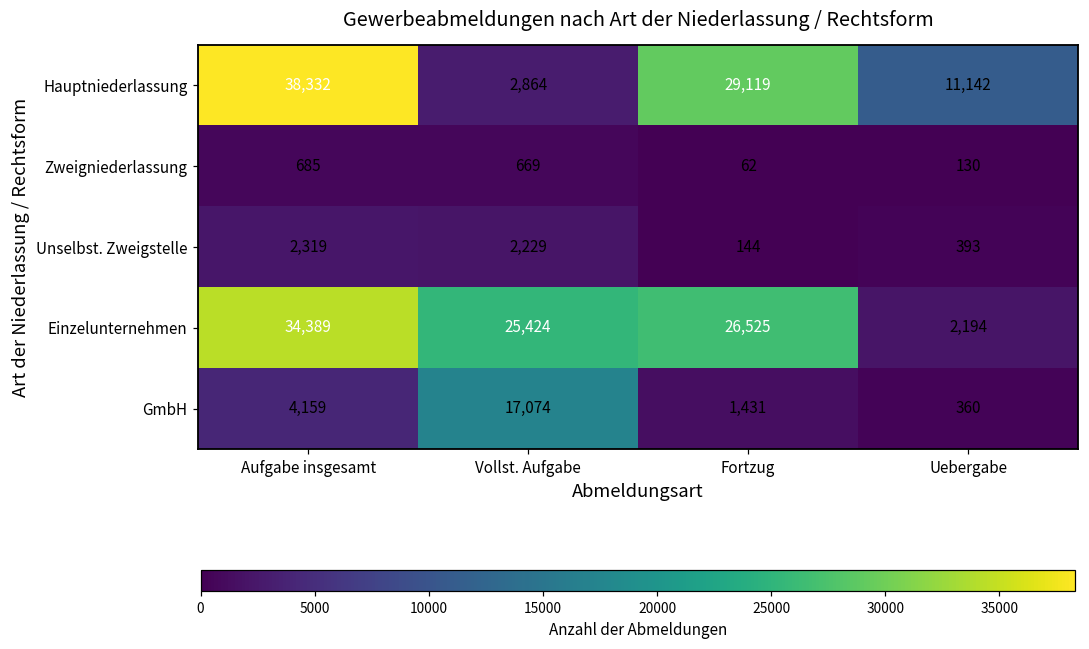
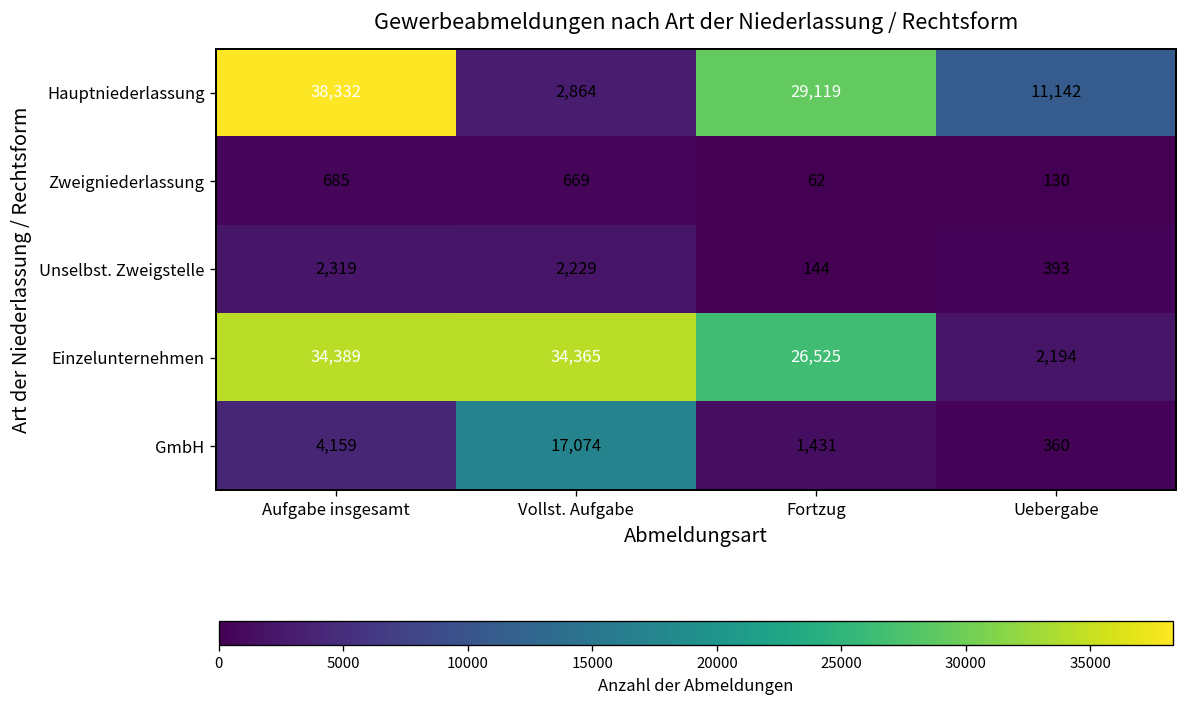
Einzelunternehmen, Vollst. Aufgabe: 25,424 -> 34,365
